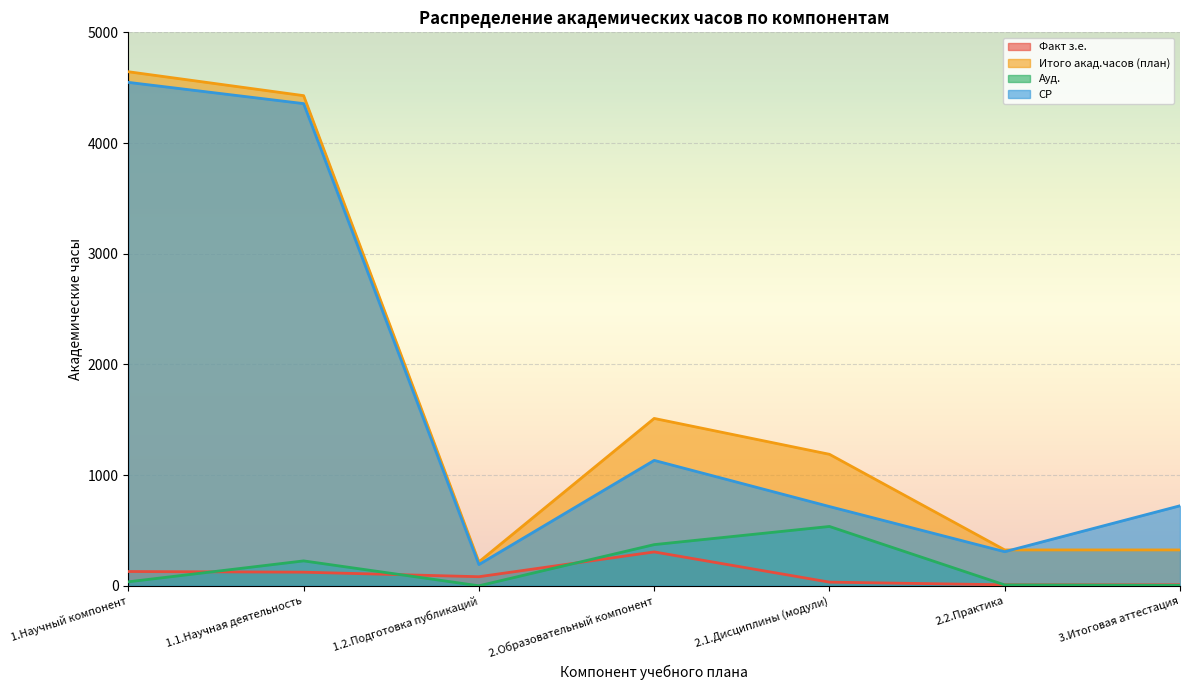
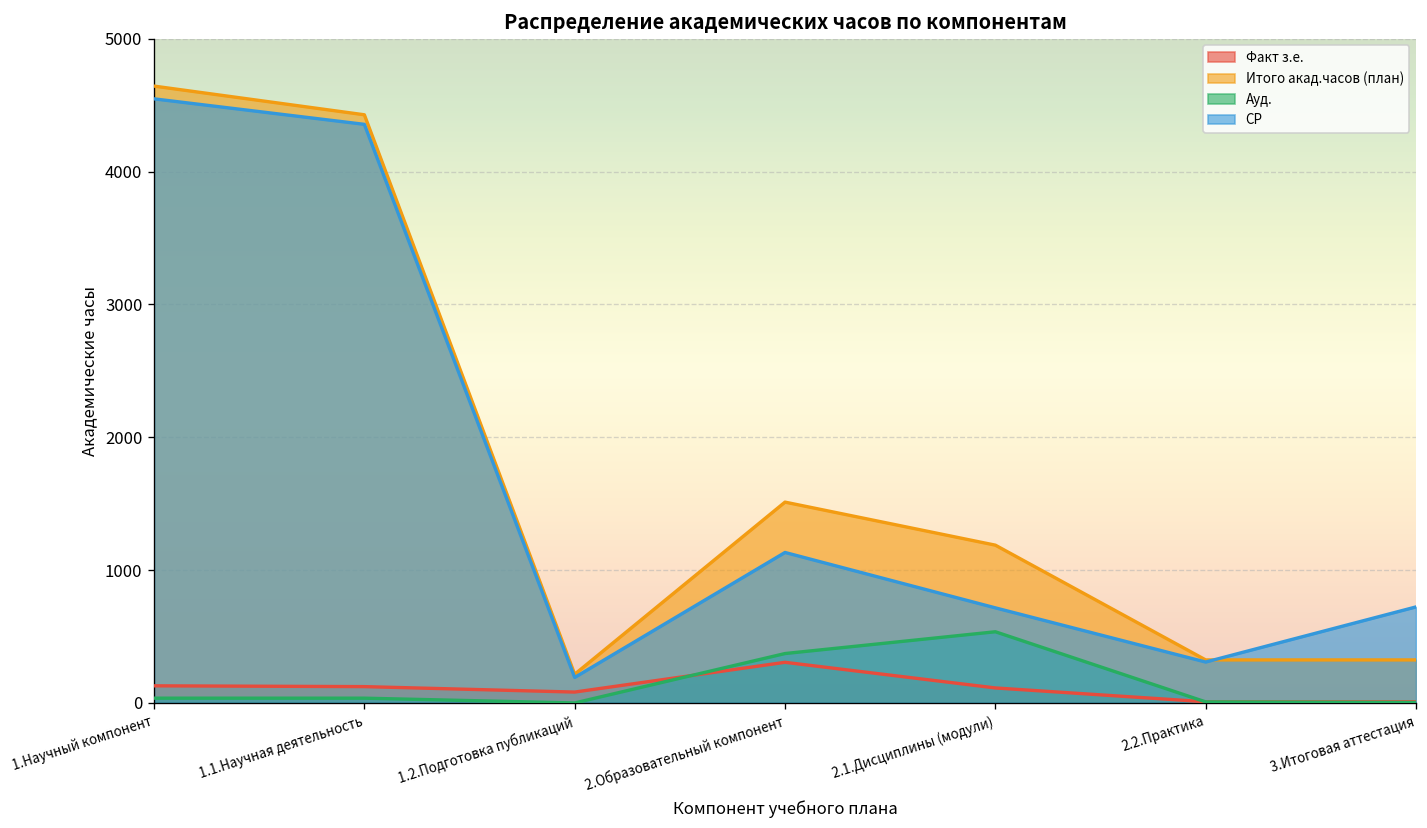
Ауд., 1.1.Научная деятельность: 230 -> 40
Факт з.е., 2.1.Дисциплины (модули): 30 -> 110
